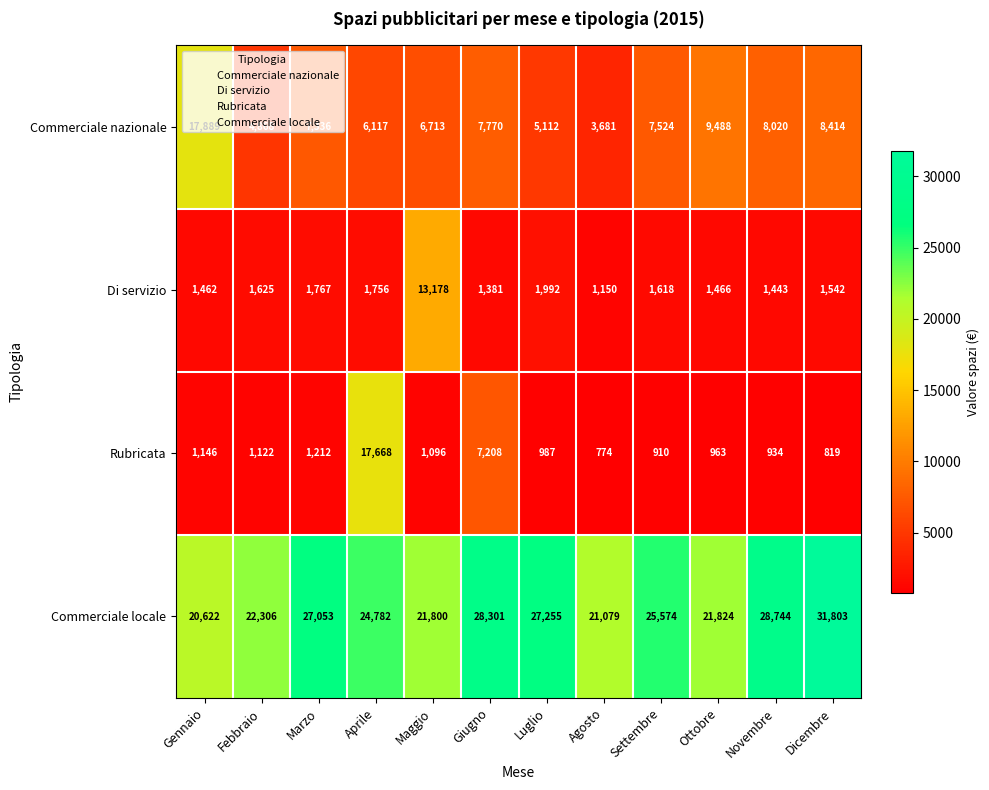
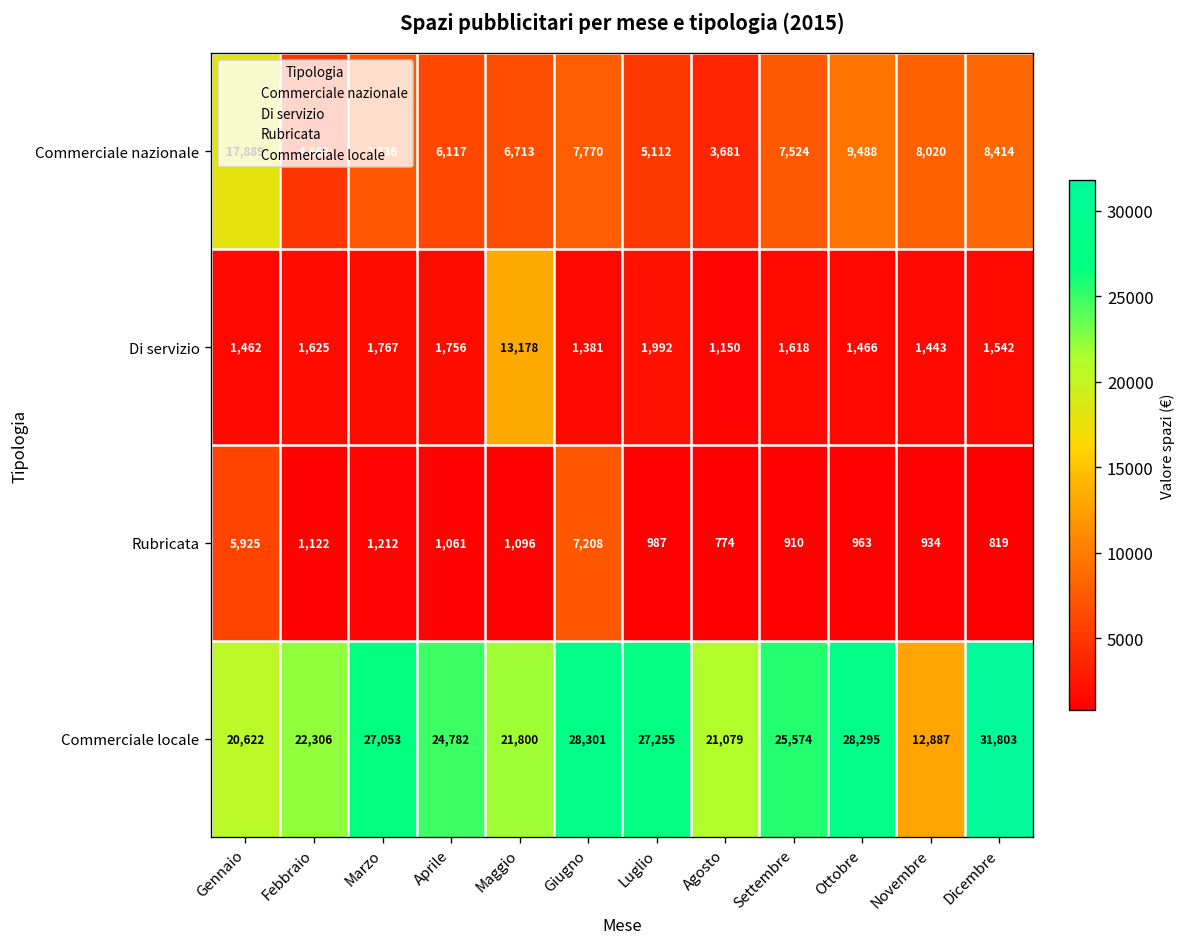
Rubricata, Gennaio: 1,146 -> 5,925
Rubricata, Aprile: 17,668 -> 1,061
Commerciale locale, Ottobre: 21,824 -> 28,295
Commerciale locale, Novembre: 28,744 -> 12,887
